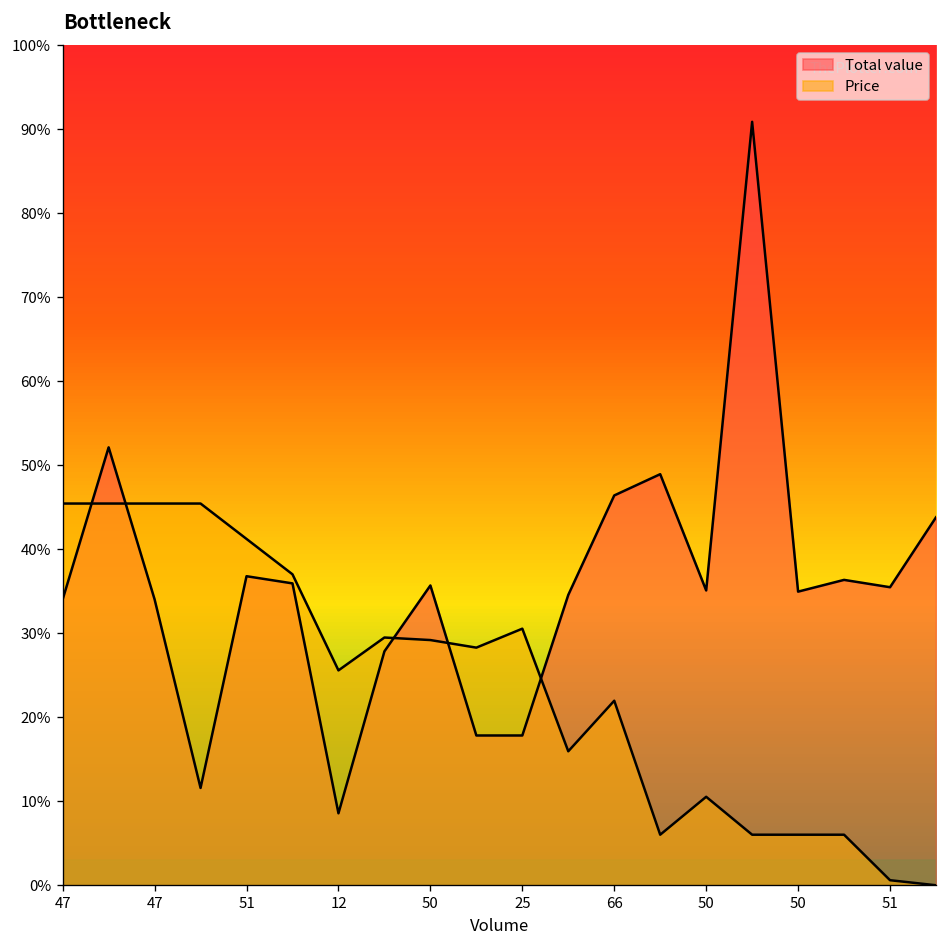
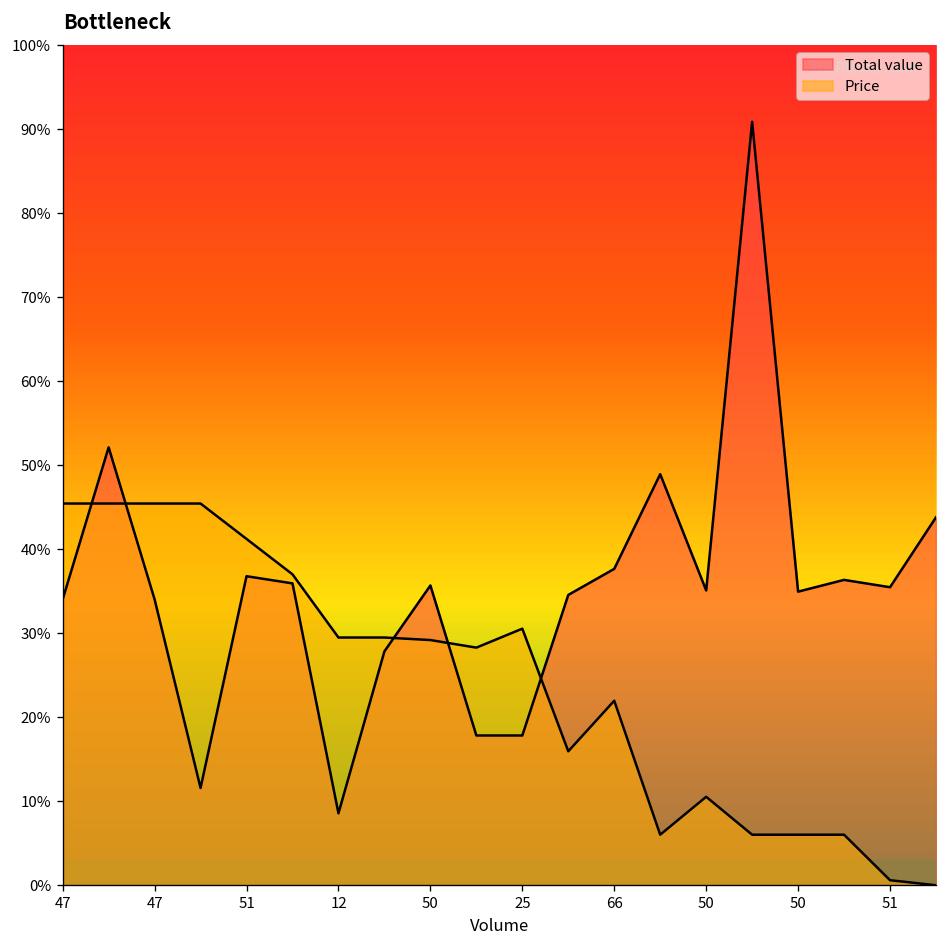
Price, 12: 26% -> 30%
Total value, 66: 46% -> 38%
